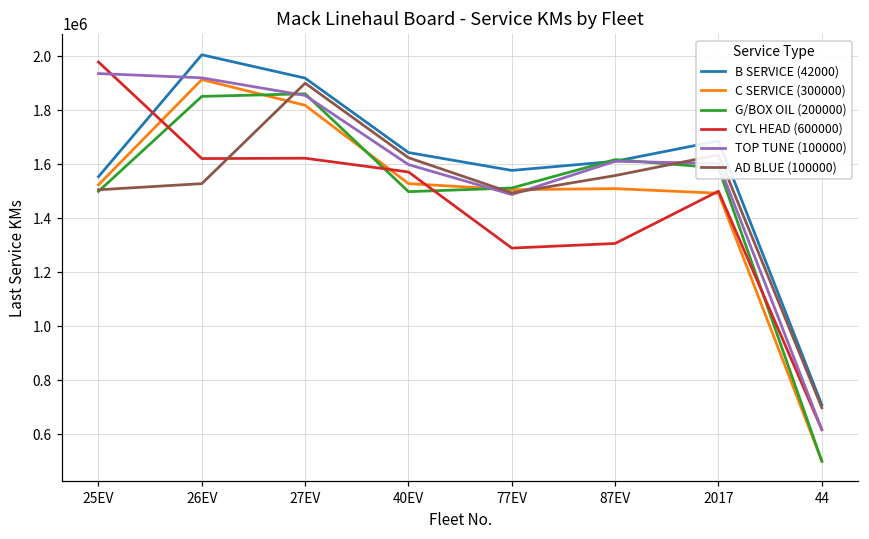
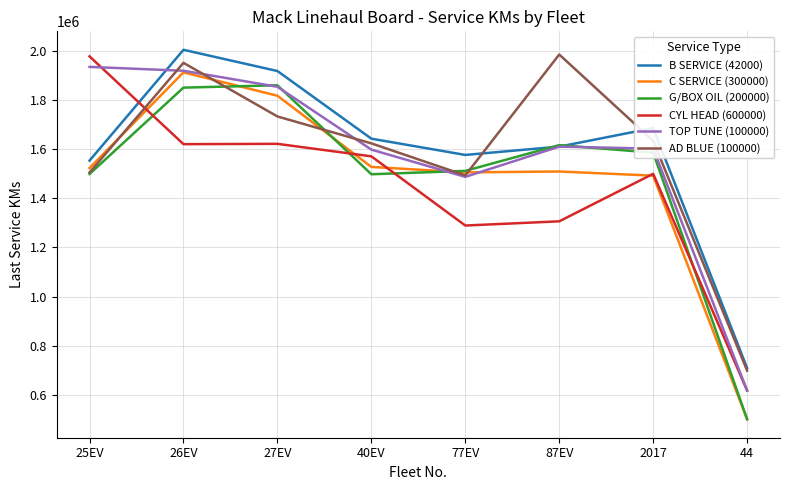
AD BLUE (100000), 26EV: 1530000 -> 1950000
AD BLUE (100000), 27EV: 1900000 -> 1730000
AD BLUE (100000), 87EV: 1560000 -> 1990000
